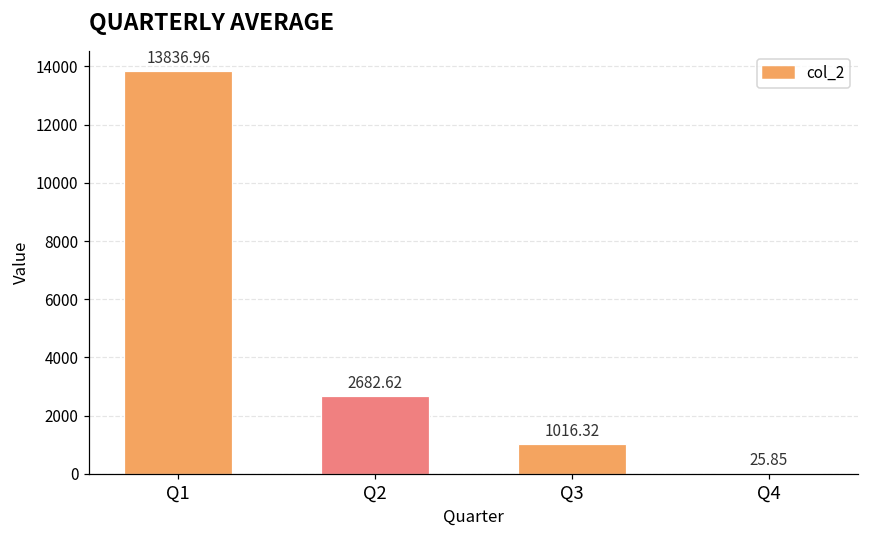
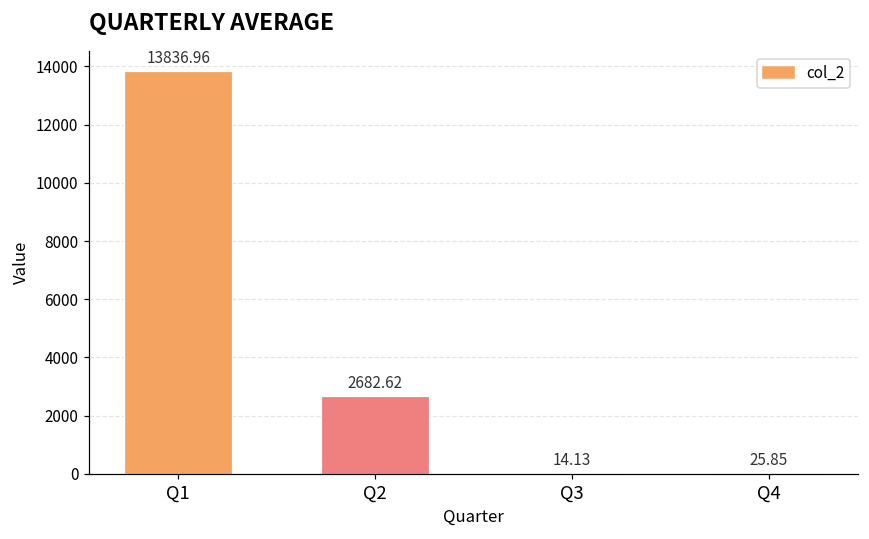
Q3: 1016.32 -> 14.13
